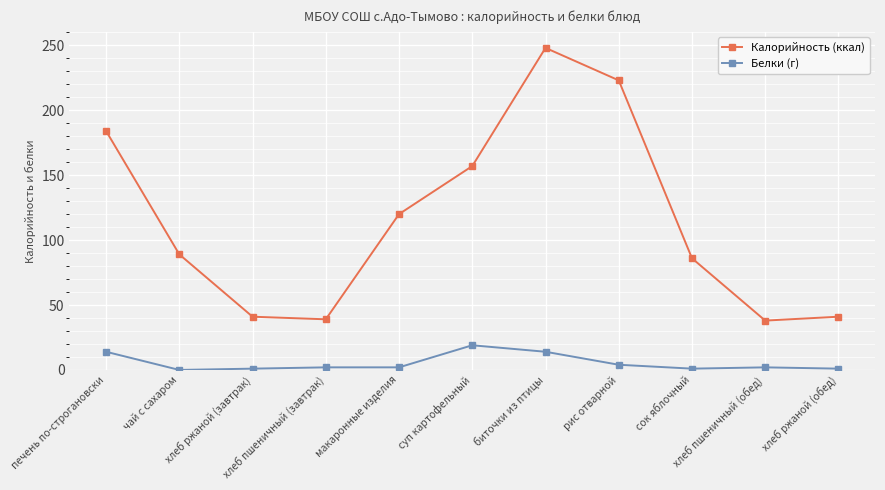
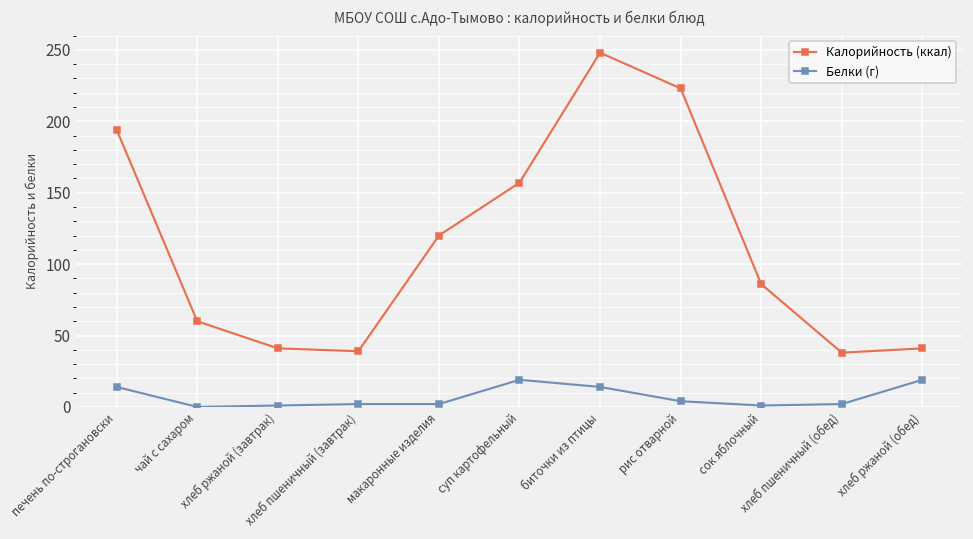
Калорийность (ккал), печень по-строгановски: 184 -> 194
Калорийность (ккал), чай с сахаром: 89 -> 60
Белки (г), хлеб ржаной (обед): 1 -> 19
